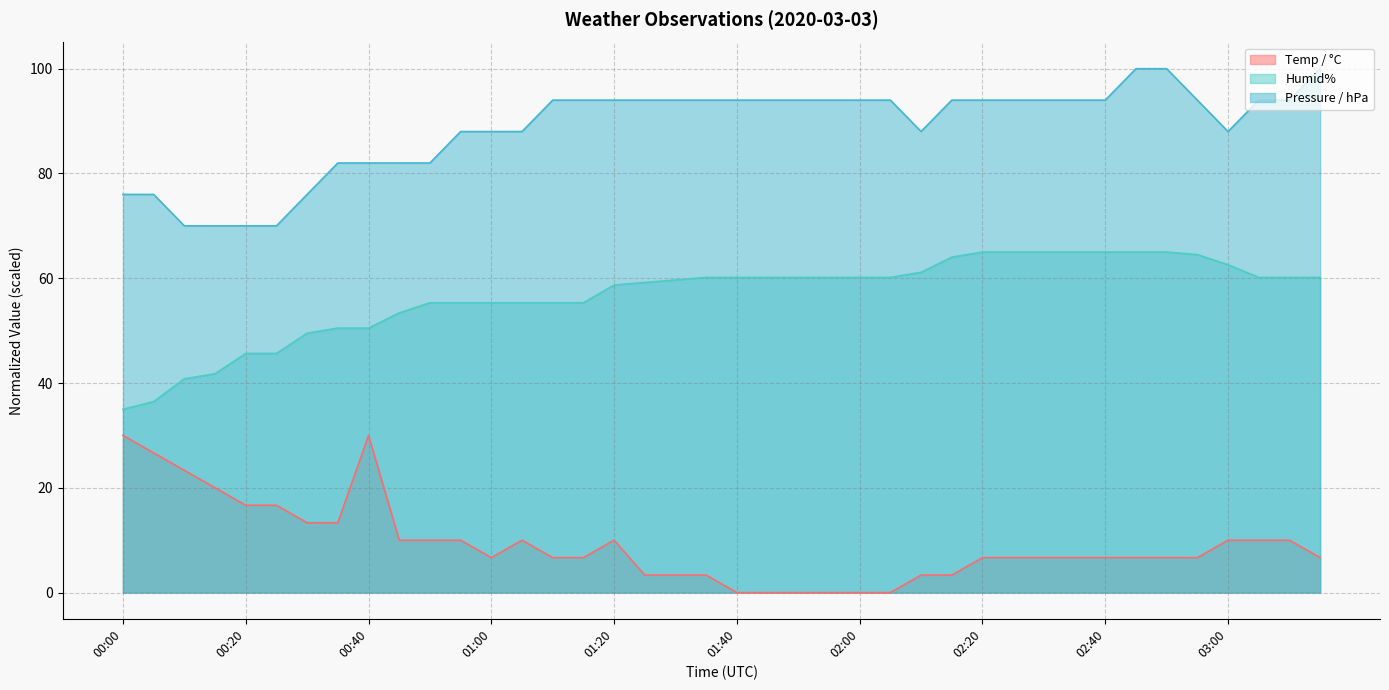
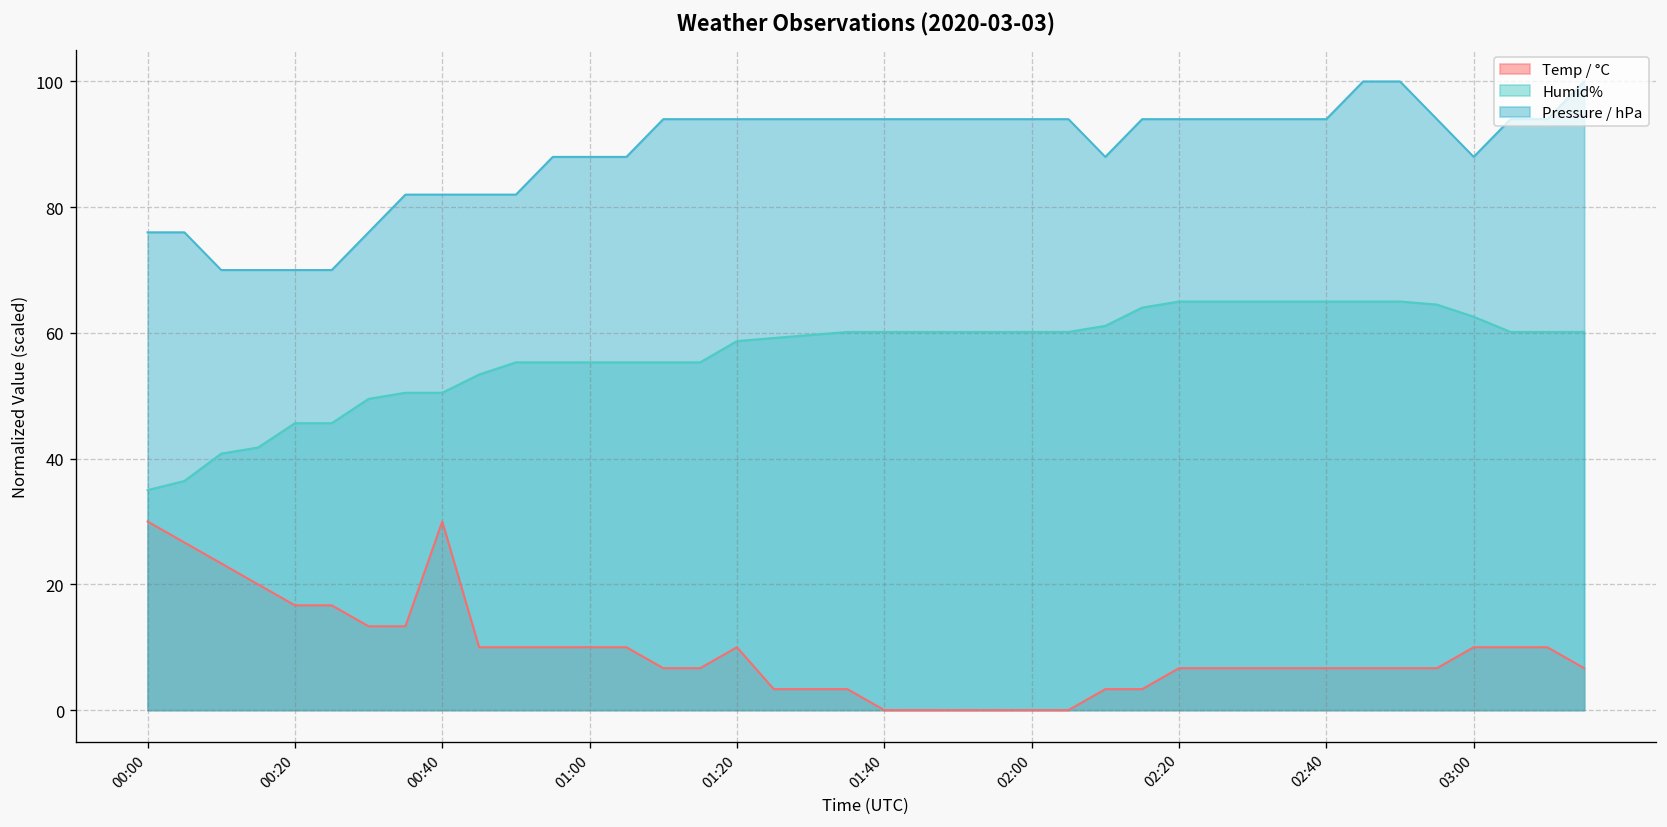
Temp / °C, 01:00: 7 -> 10
